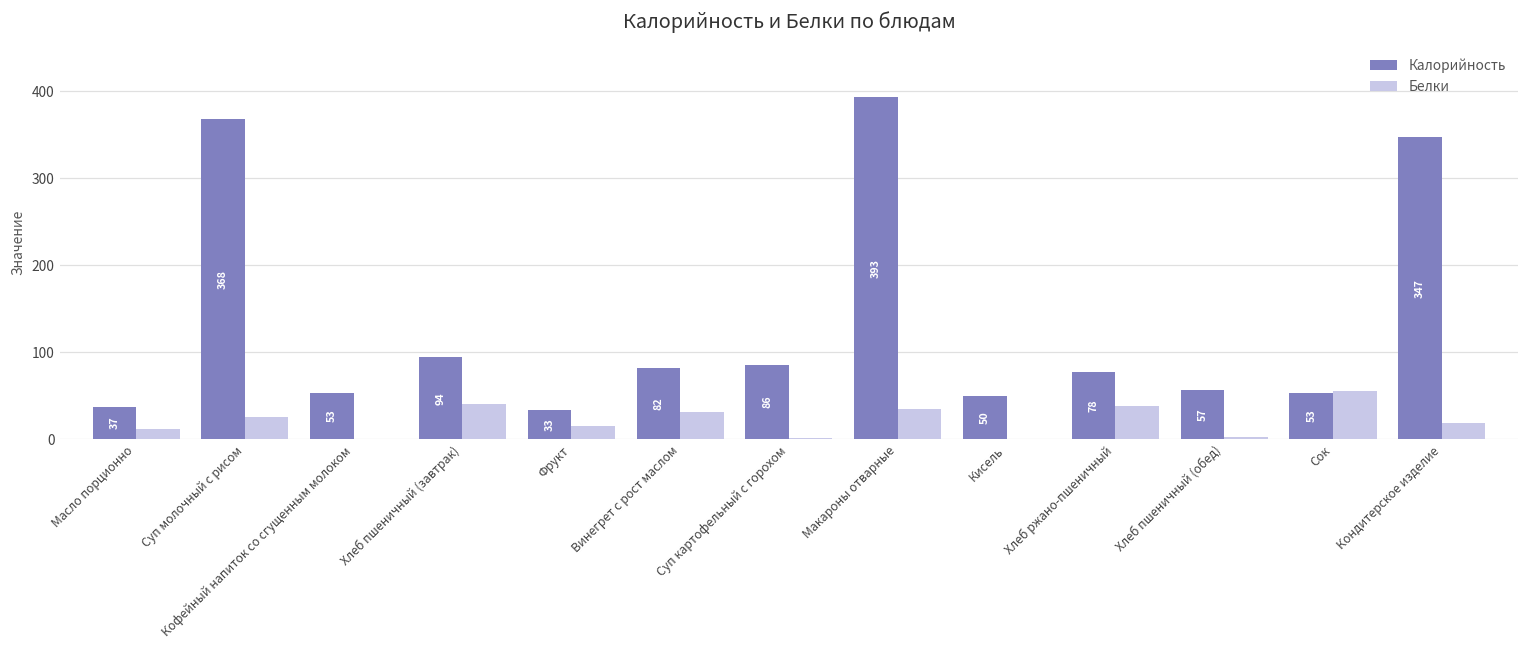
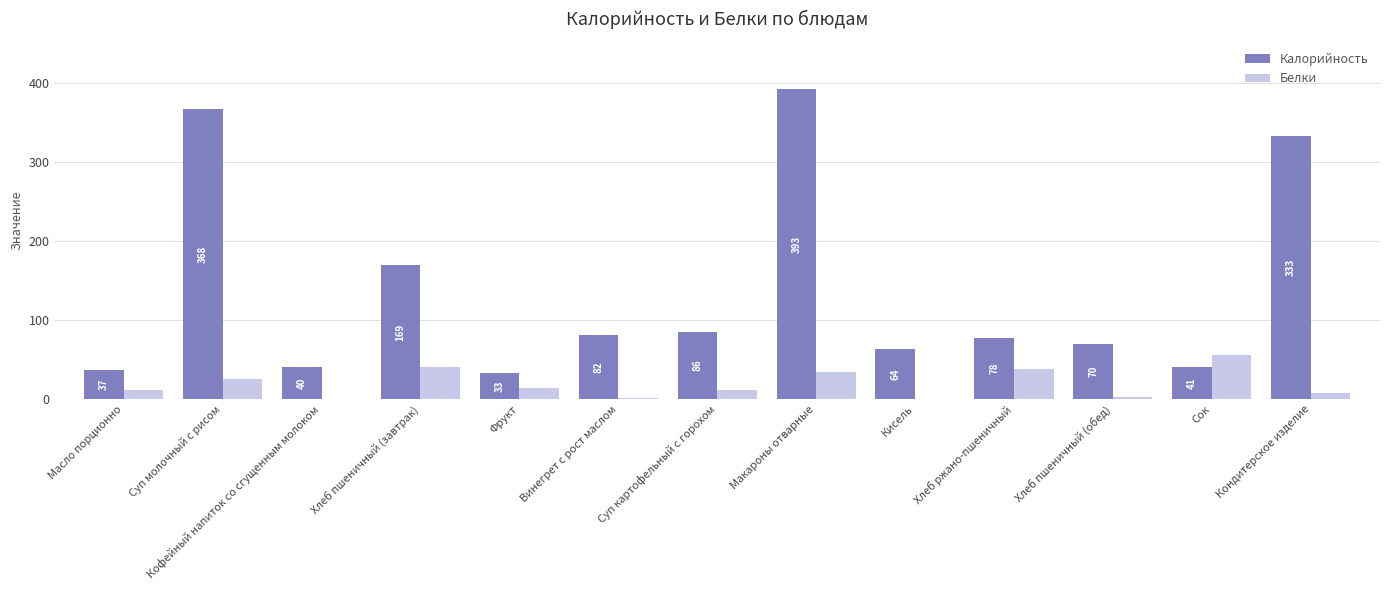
Калорийность, Кофейный напиток со сгущенным молоком: 53 -> 40
Калорийность, Хлеб пшеничный (завтрак): 94 -> 169
Белки, Винегрет с рост маслом: 30 -> 0
Белки, Суп картофельный с горохом: 0 -> 10
Калорийность, Кисель: 50 -> 64
Калорийность, Хлеб пшеничный (обед): 57 -> 70
Калорийность, Сок: 53 -> 41
Калорийность, Кондитерское изделие: 347 -> 333
Белки, Кондитерское изделие: 20 -> 10
